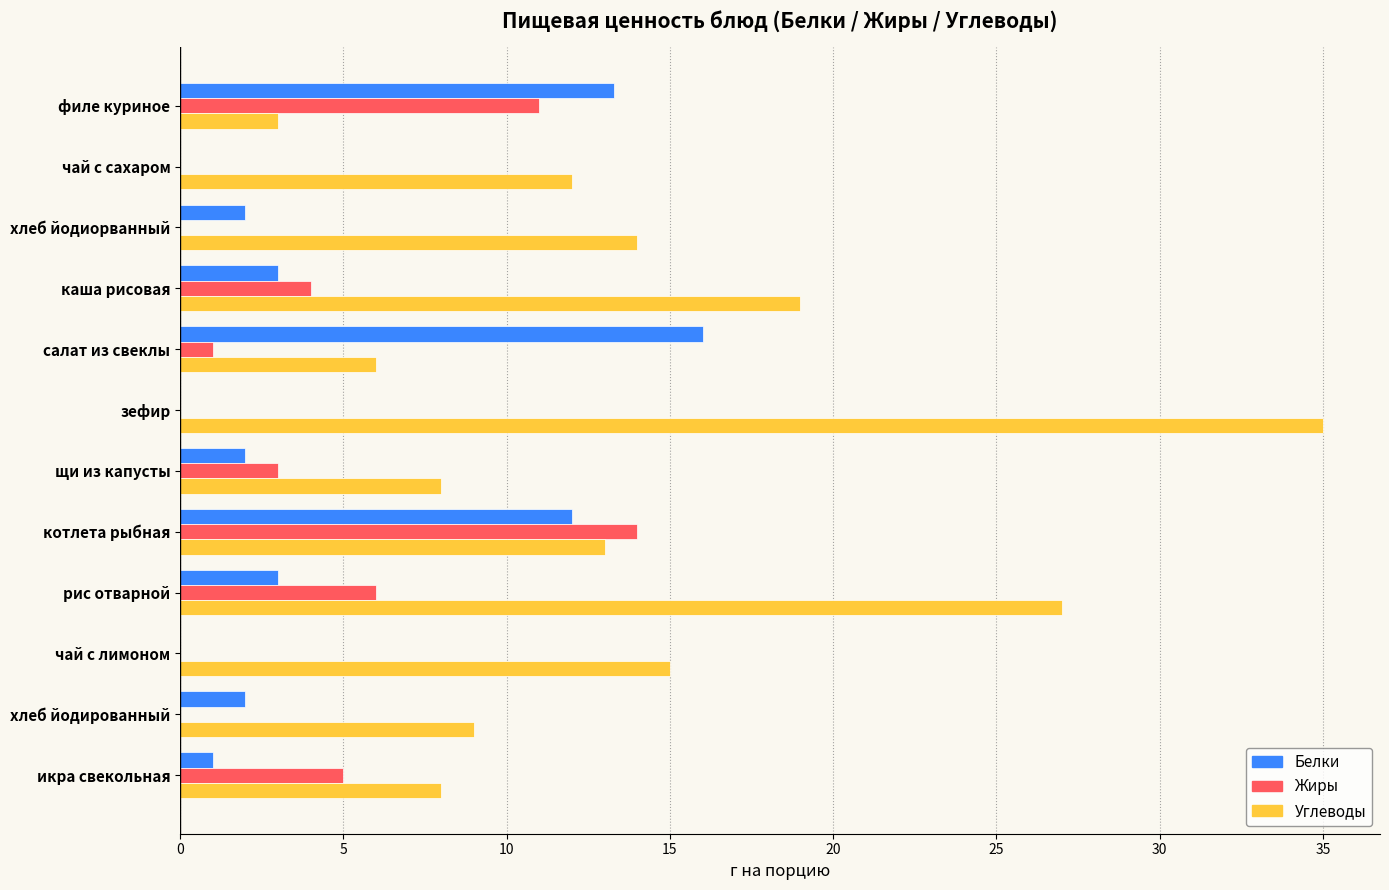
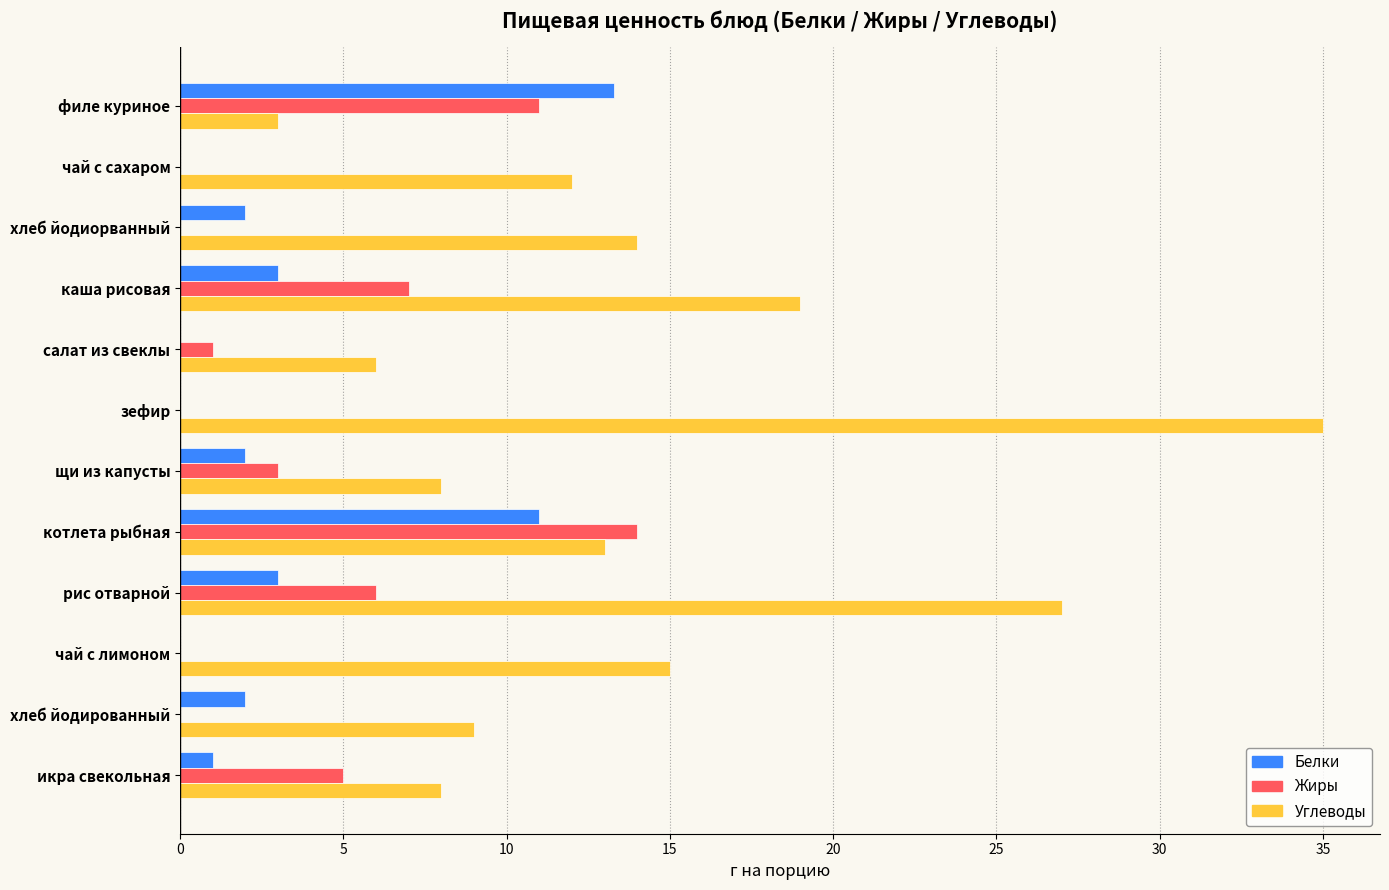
Жиры, каша рисовая: 4 -> 7
Белки, салат из свеклы: 16 -> 0
Белки, котлета рыбная: 12 -> 11
